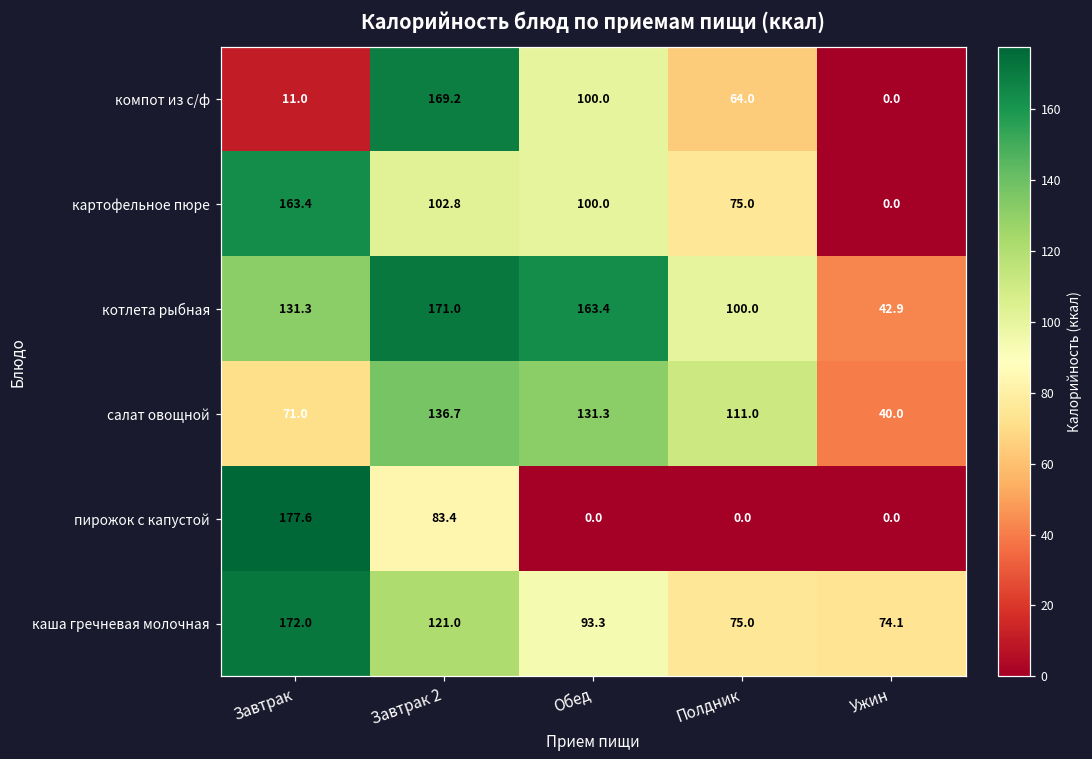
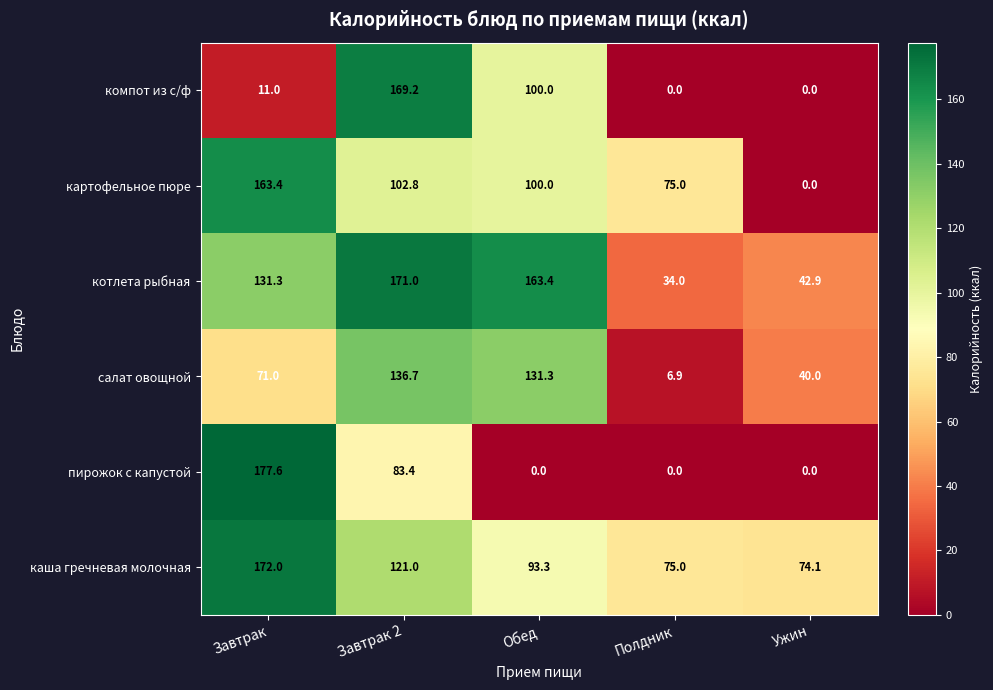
компот из с/ф, Полдник: 64.0 -> 0.0
котлета рыбная, Полдник: 100.0 -> 34.0
салат овощной, Полдник: 111.0 -> 6.9
